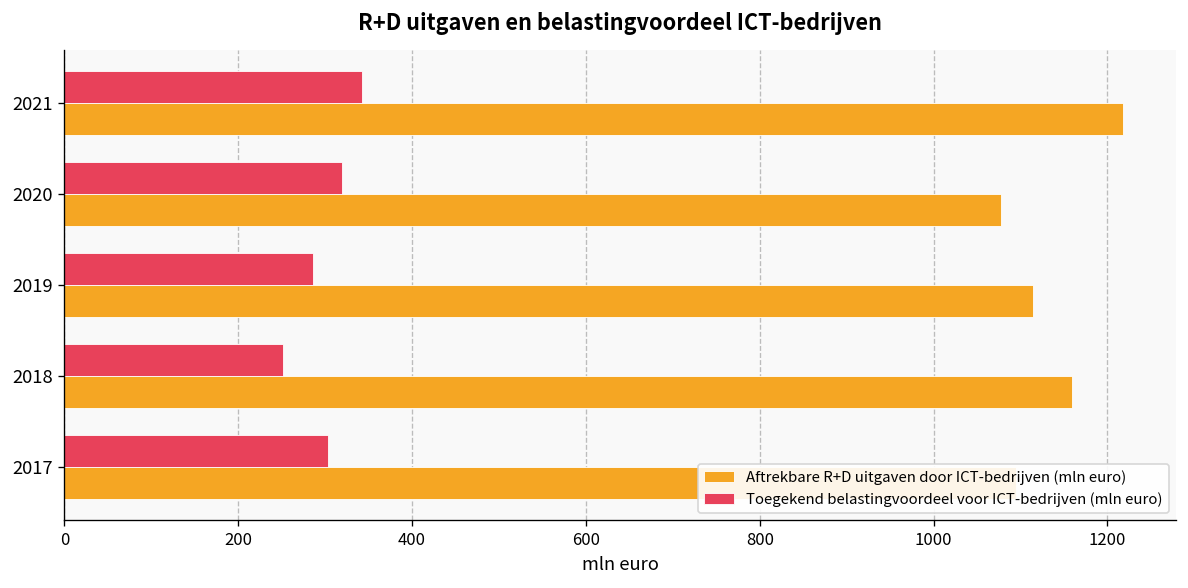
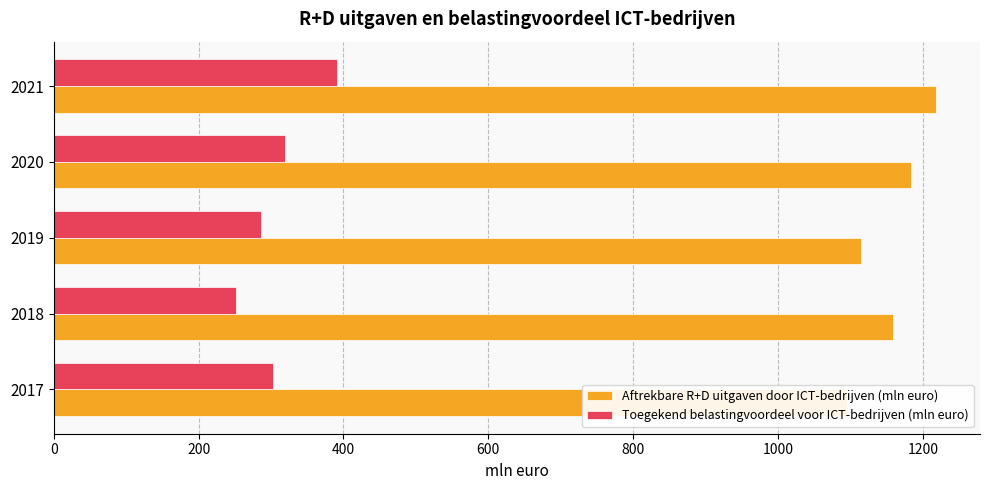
Toegekend belastingvoordeel voor ICT-bedrijven (mln euro), 2021: 340 -> 390
Aftrekbare R+D uitgaven door ICT-bedrijven (mln euro), 2020: 1080 -> 1180
